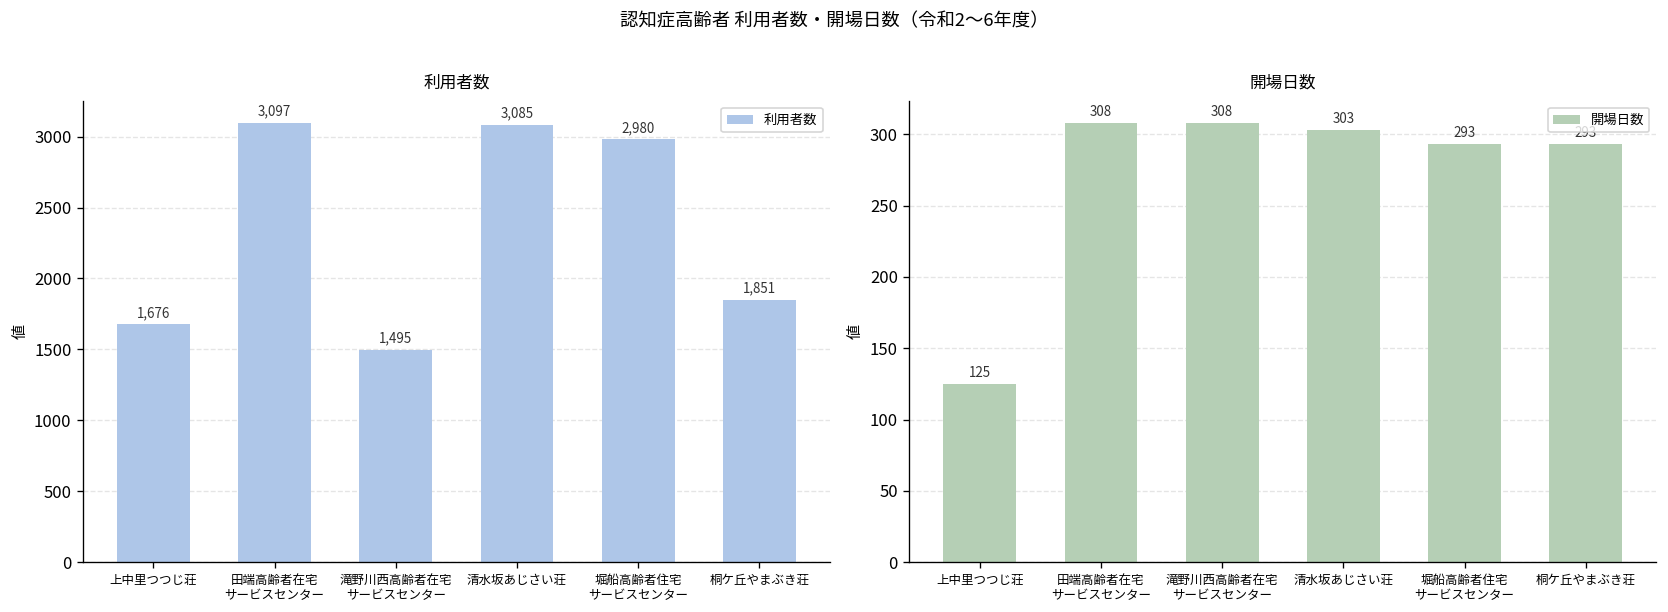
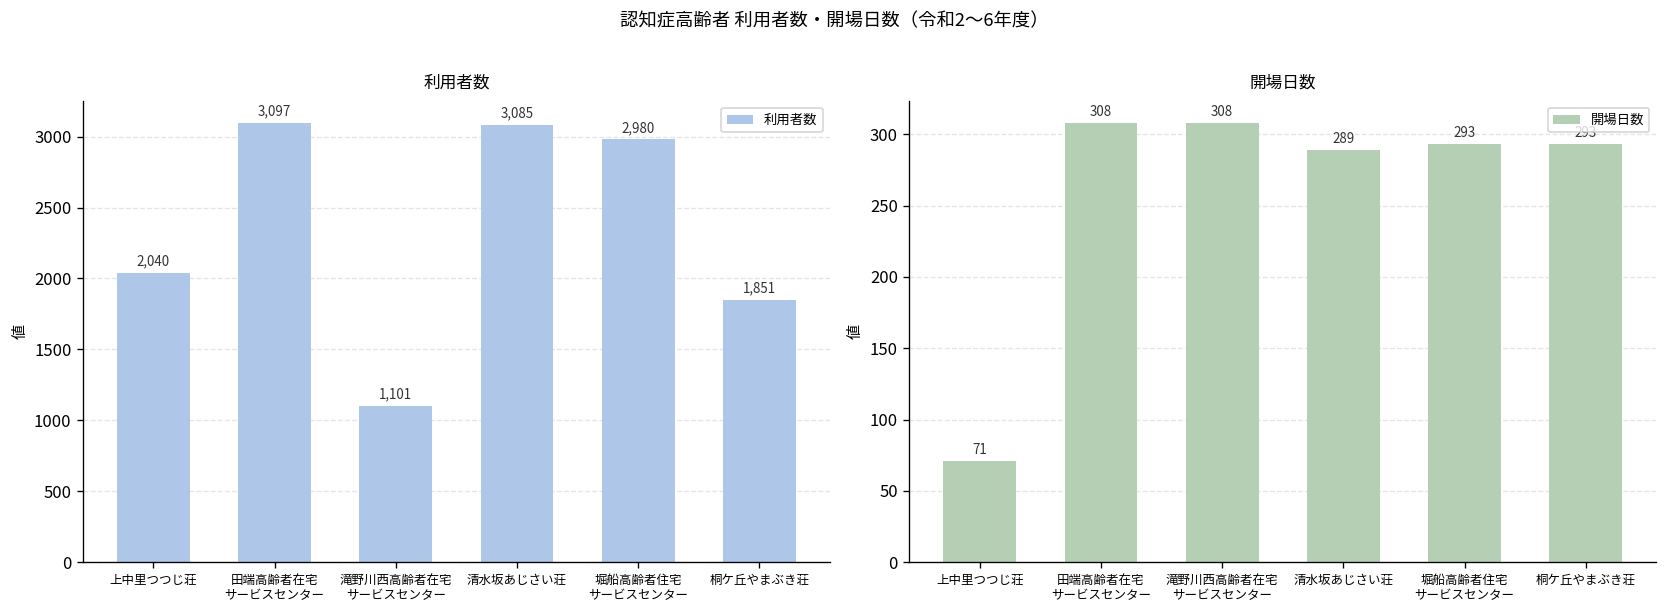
利用者数, 上中里つつじ荘: 1,676 -> 2,040
利用者数, 滝野川西高齢者在宅 サービスセンター: 1,495 -> 1,101
開場日数, 上中里つつじ荘: 125 -> 71
開場日数, 清水坂あじさい荘: 303 -> 289
